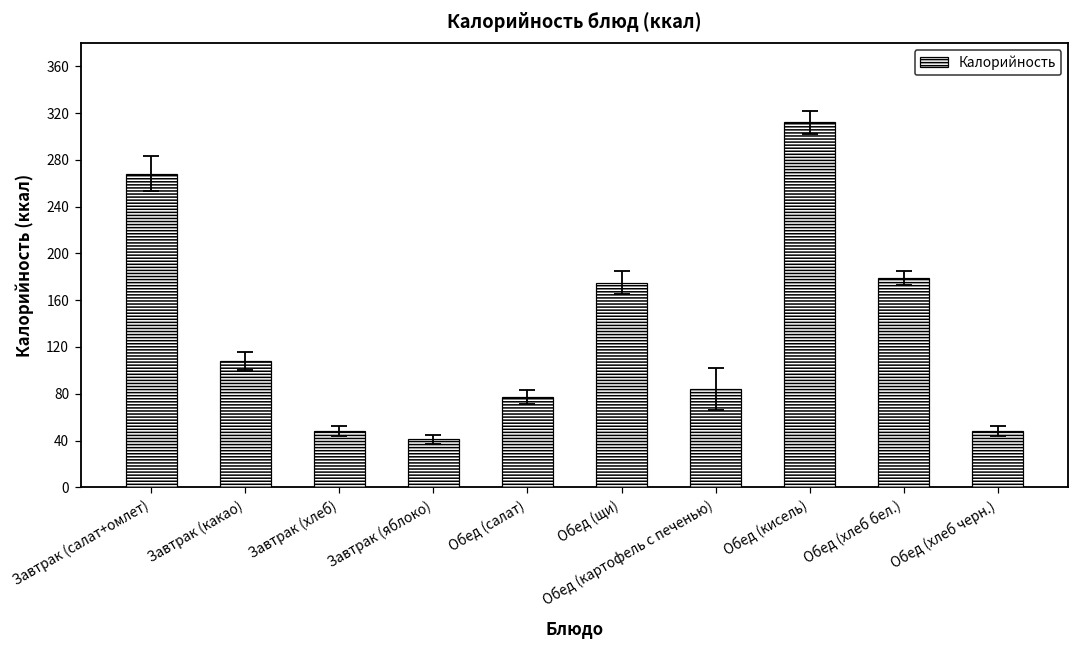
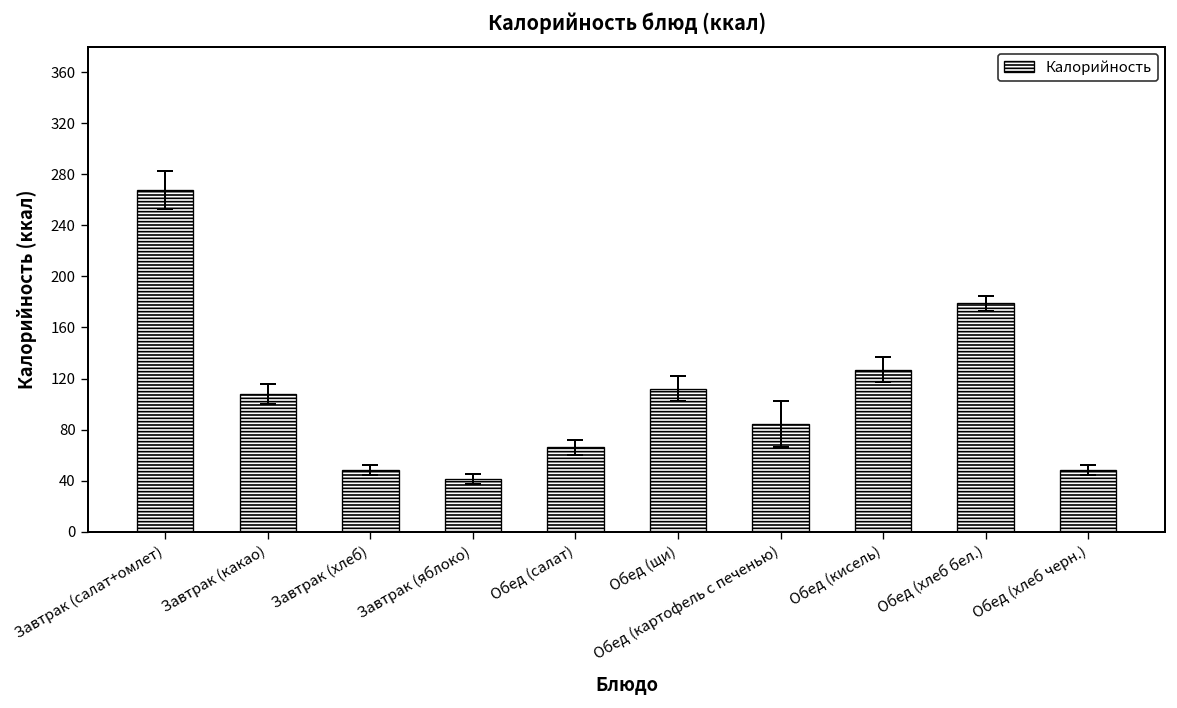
Калорийность, Обед (салат): 77 -> 66
Калорийность, Обед (щи): 175 -> 112
Калорийность, Обед (кисель): 312 -> 127
